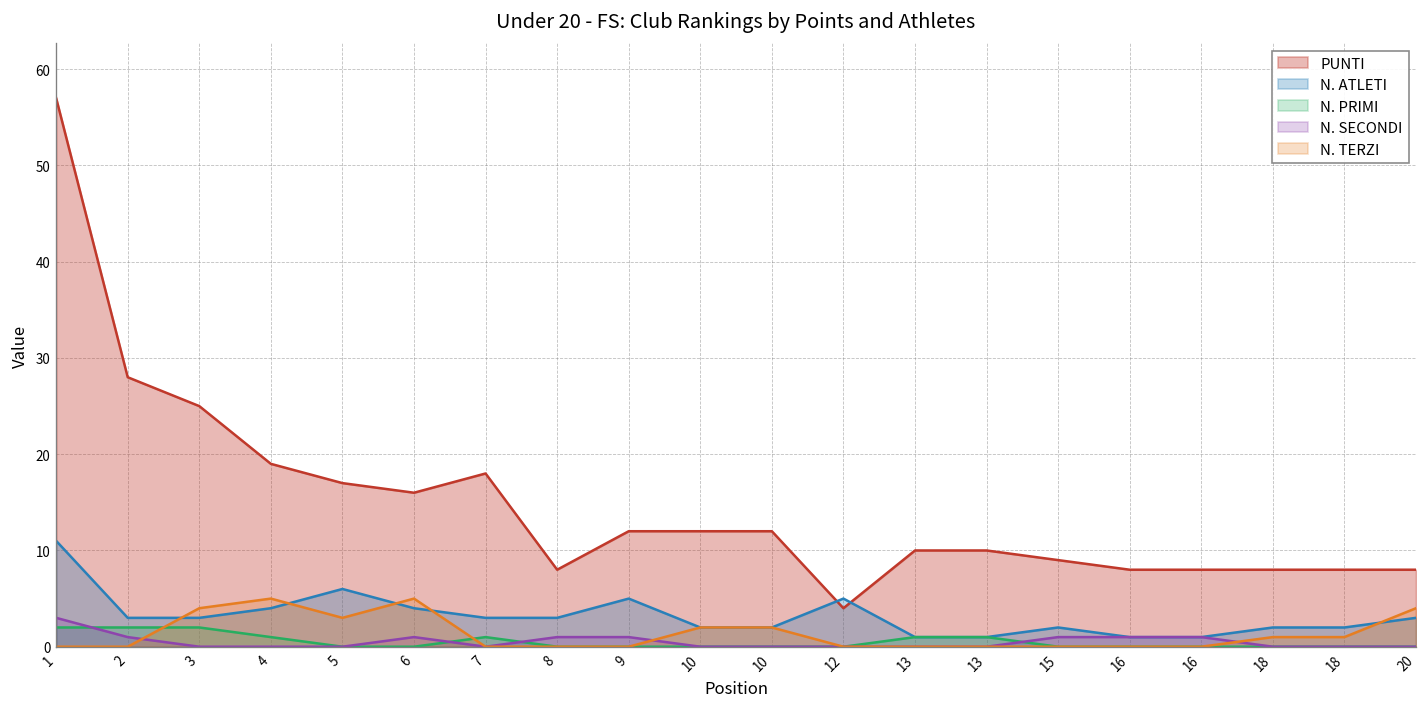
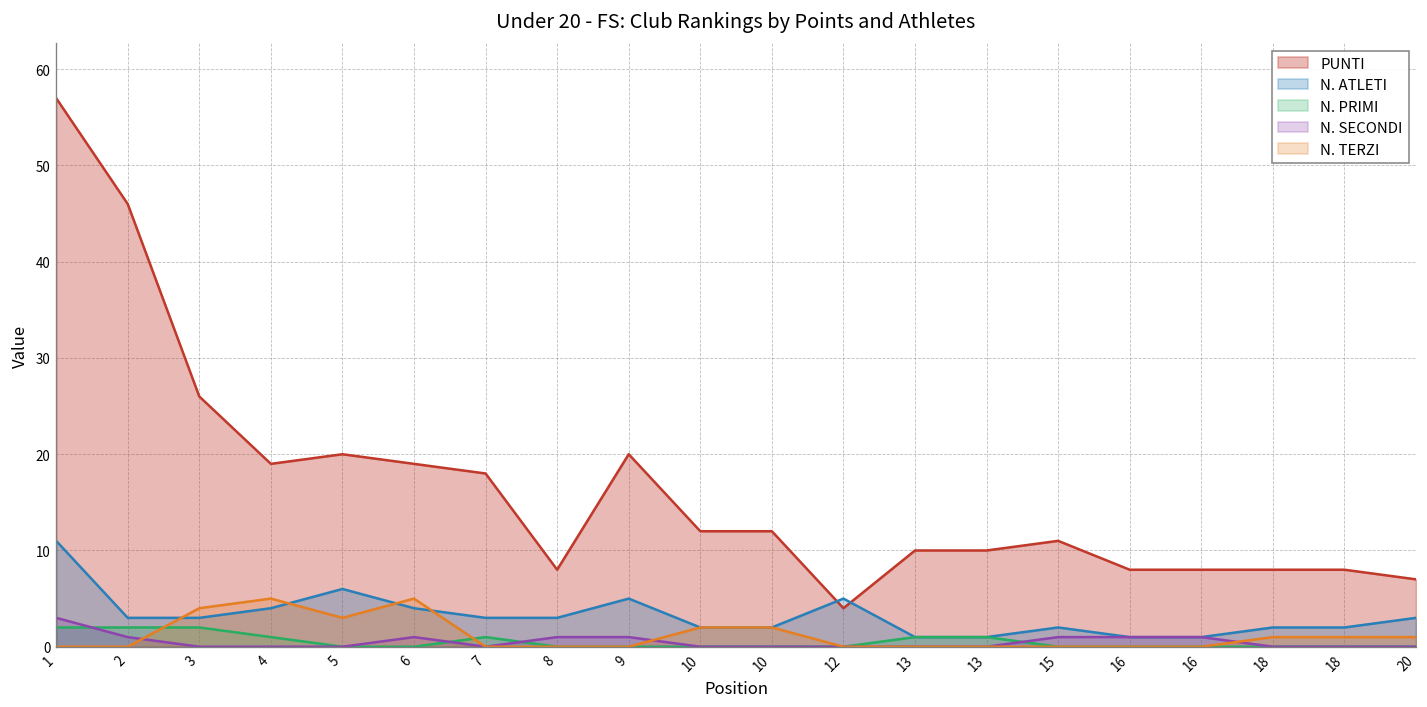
PUNTI, 2: 28 -> 46
PUNTI, 3: 25 -> 26
PUNTI, 5: 17 -> 20
PUNTI, 6: 16 -> 19
PUNTI, 9: 12 -> 20
PUNTI, 15: 9 -> 11
PUNTI, 20: 8 -> 7
N. TERZI, 20: 4 -> 1
